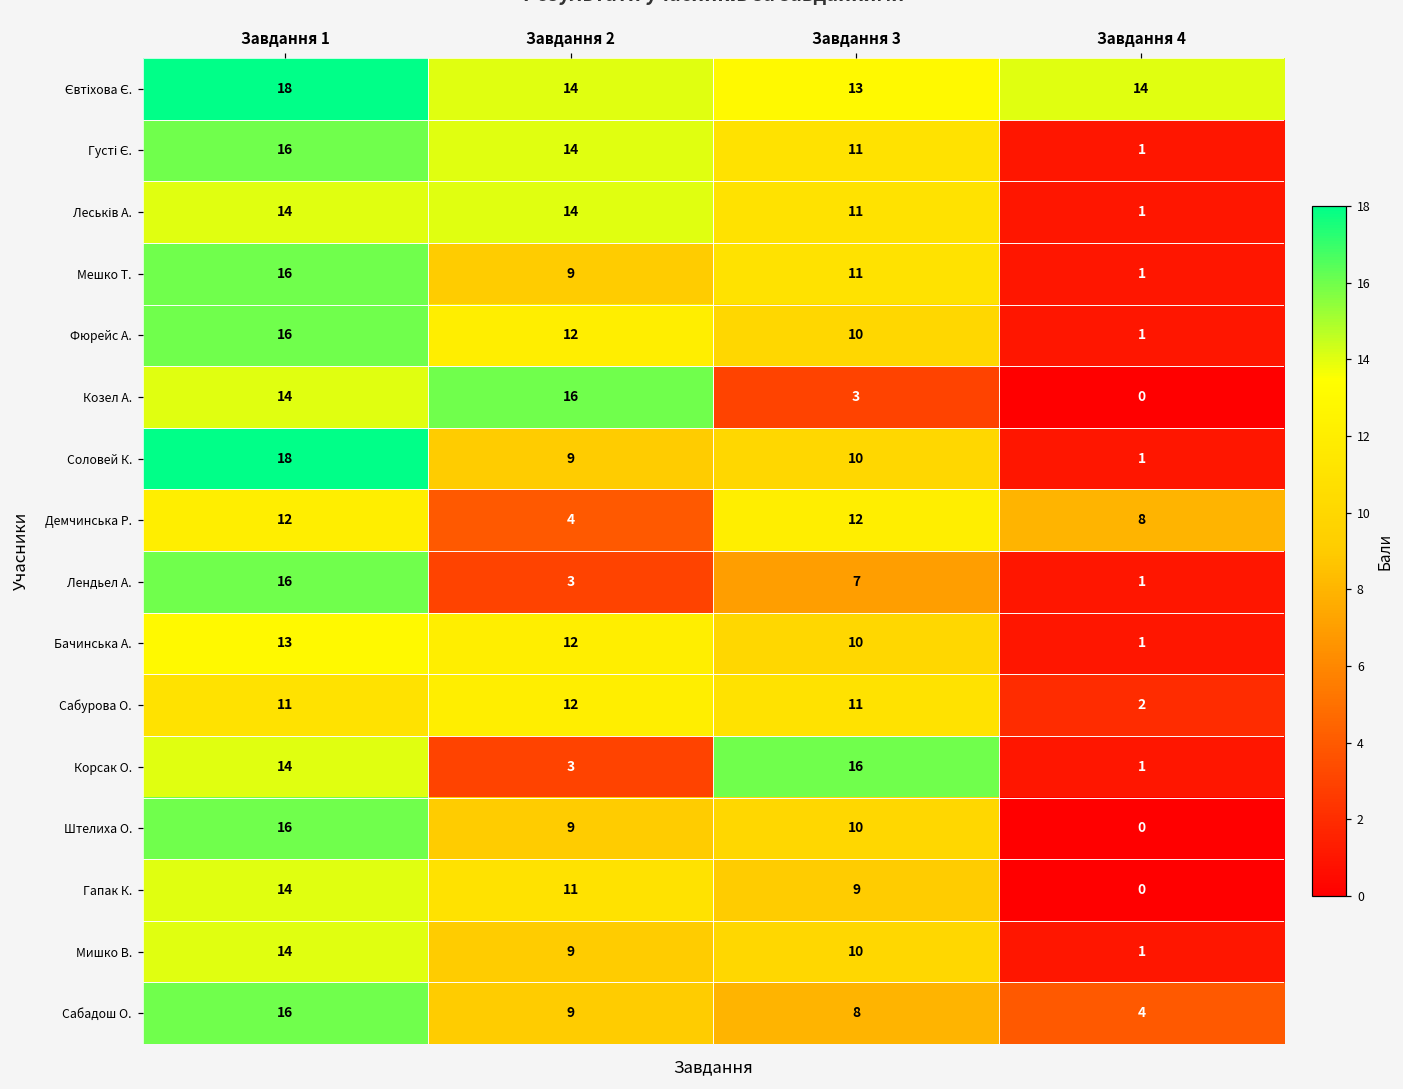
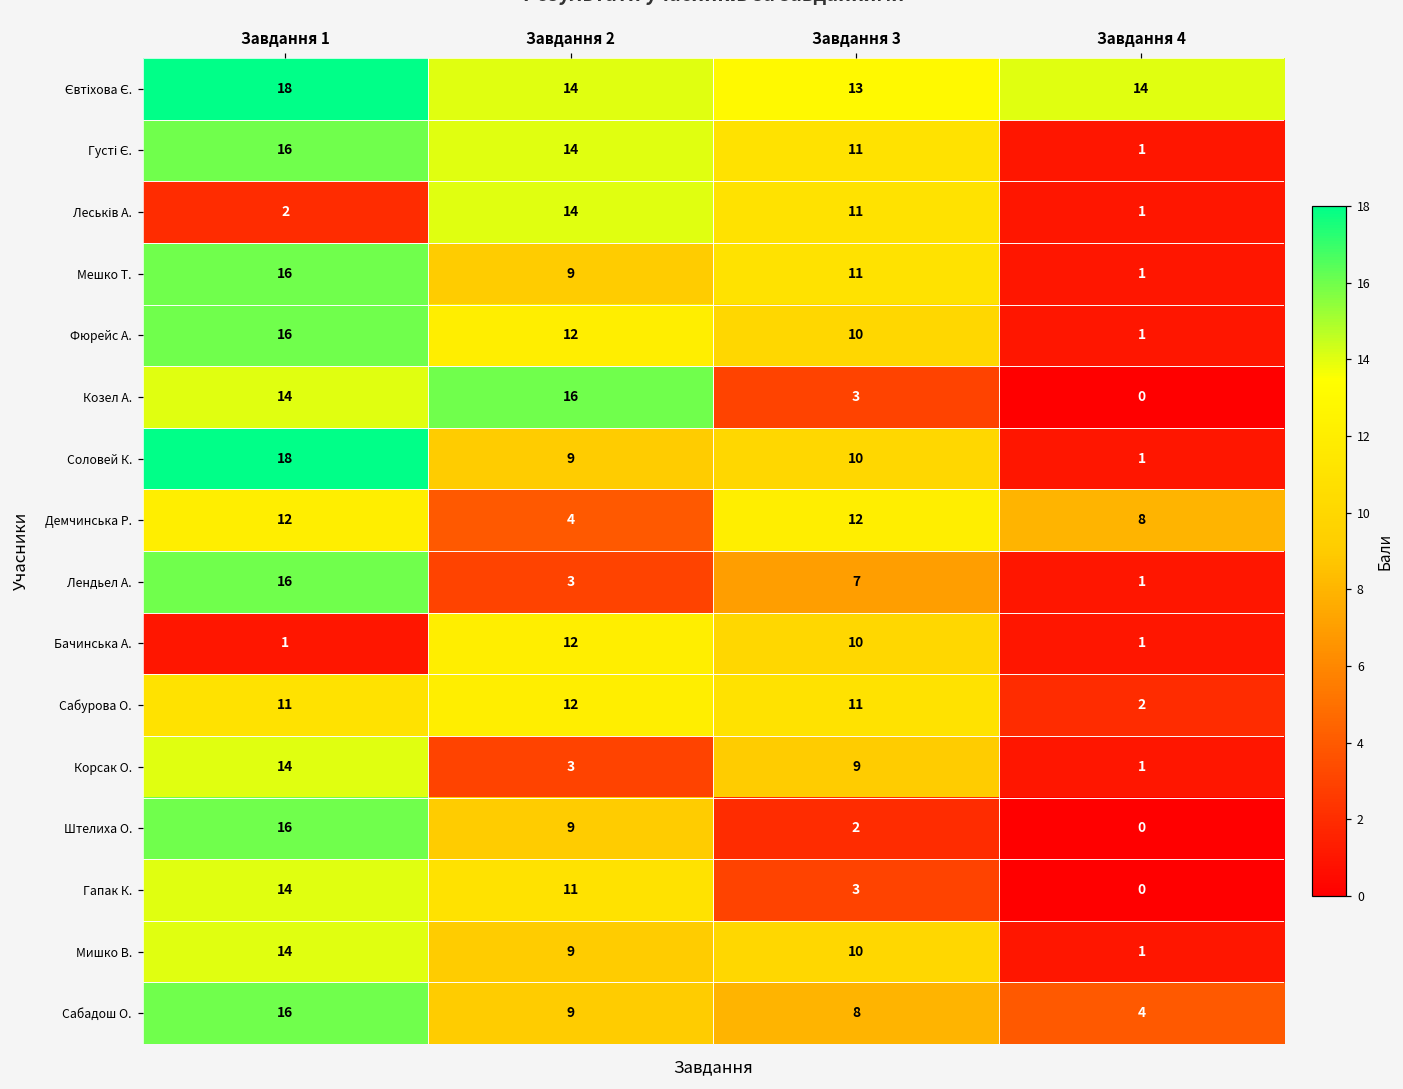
Леськів А., Завдання 1: 14 -> 2
Бачинська А., Завдання 1: 13 -> 1
Корсак О., Завдання 3: 16 -> 9
Штелиха О., Завдання 3: 10 -> 2
Гапак К., Завдання 3: 9 -> 3
